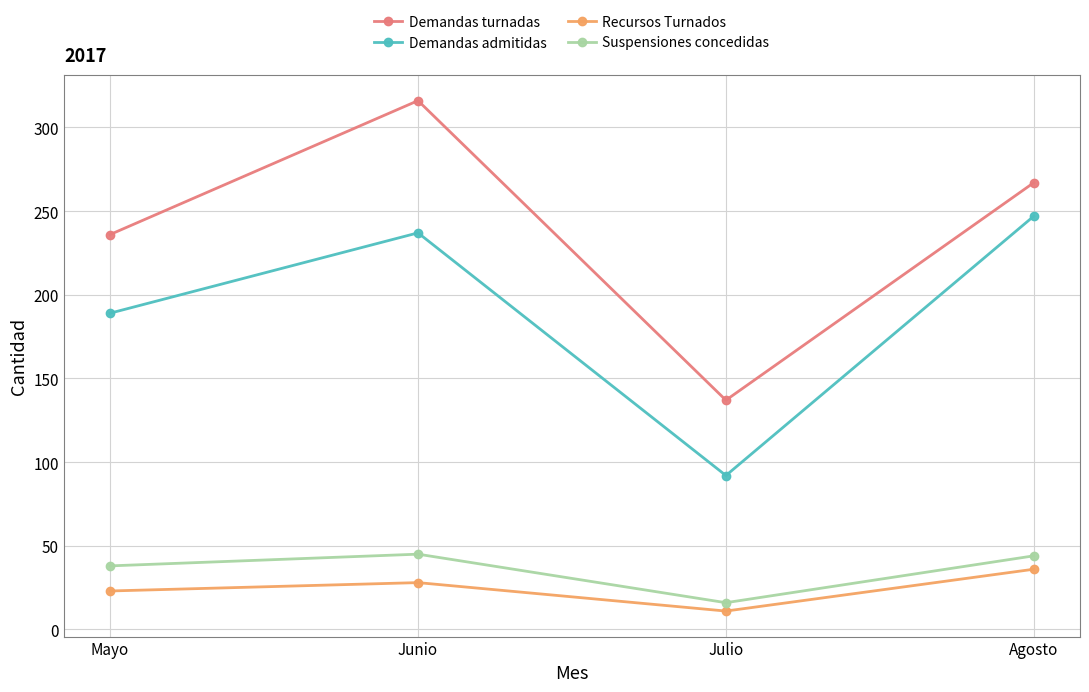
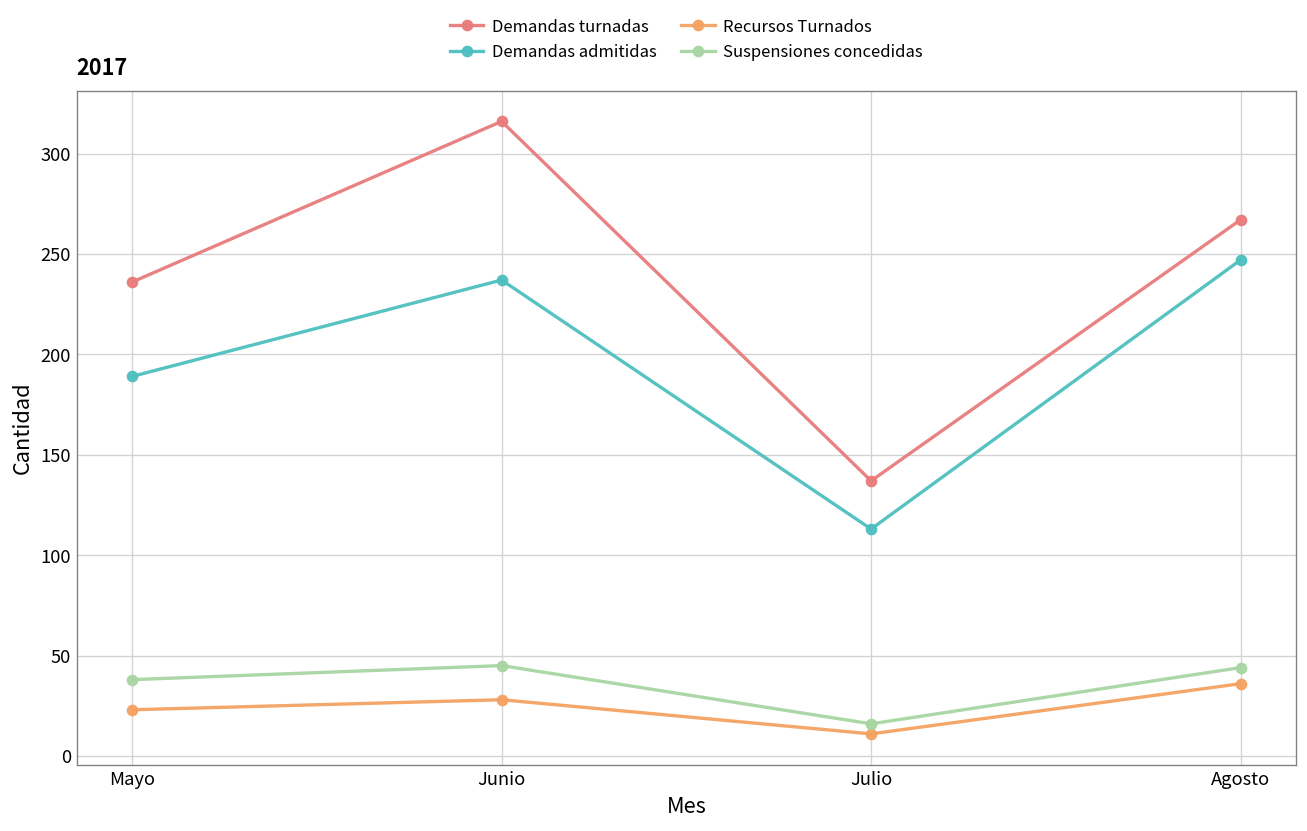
Demandas admitidas, Julio: 92 -> 113
